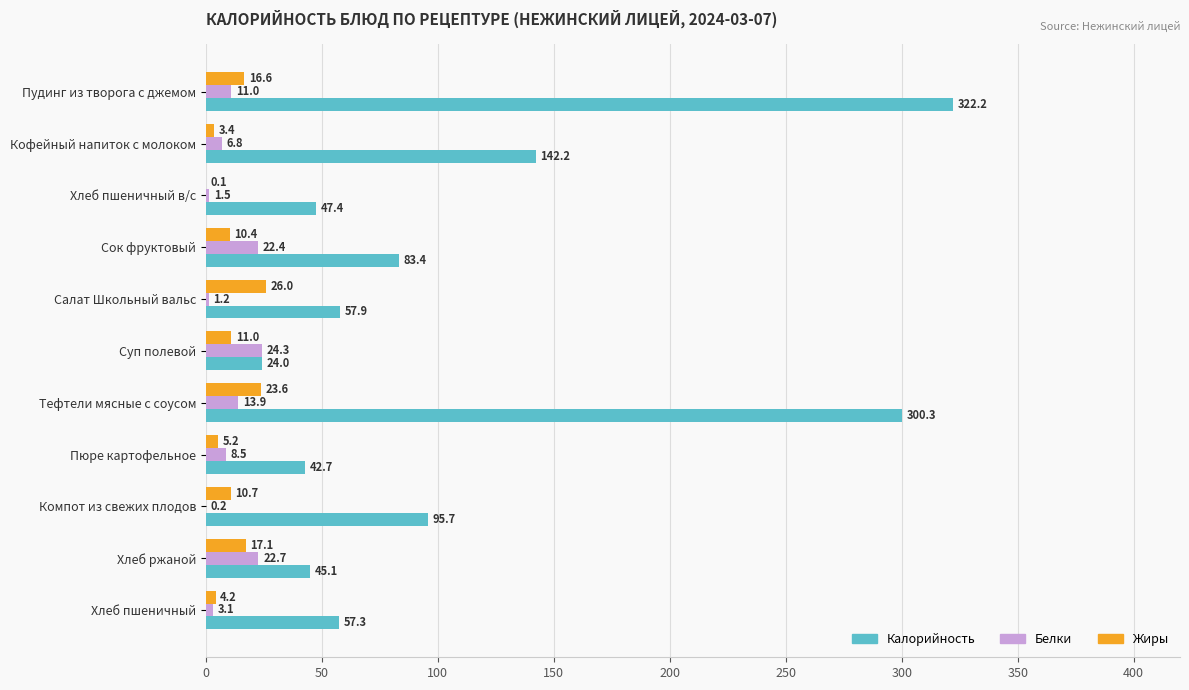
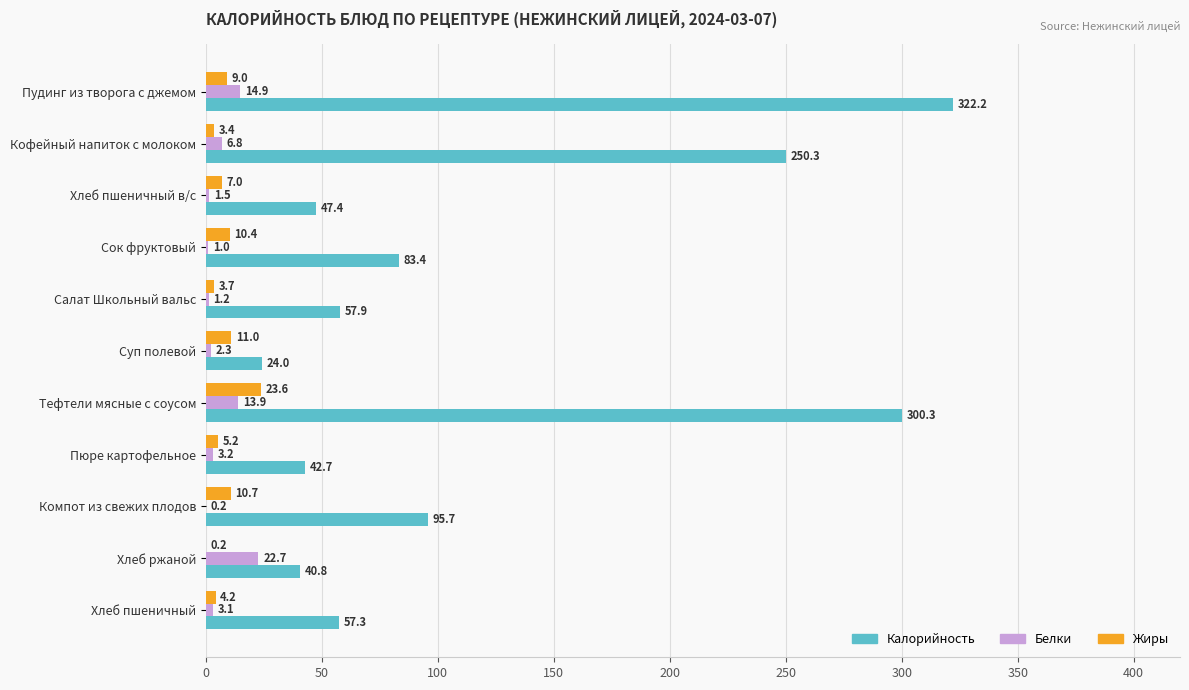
Жиры, Пудинг из творога с джемом: 16.6 -> 9.0
Белки, Пудинг из творога с джемом: 11.0 -> 14.9
Калорийность, Кофейный напиток с молоком: 142.2 -> 250.3
Жиры, Хлеб пшеничный в/с: 0.1 -> 7.0
Белки, Сок фруктовый: 22.4 -> 1.0
Жиры, Салат Школьный вальс: 26.0 -> 3.7
Белки, Суп полевой: 24.3 -> 2.3
Белки, Пюре картофельное: 8.5 -> 3.2
Жиры, Хлеб ржаной: 17.1 -> 0.2
Калорийность, Хлеб ржаной: 45.1 -> 40.8
